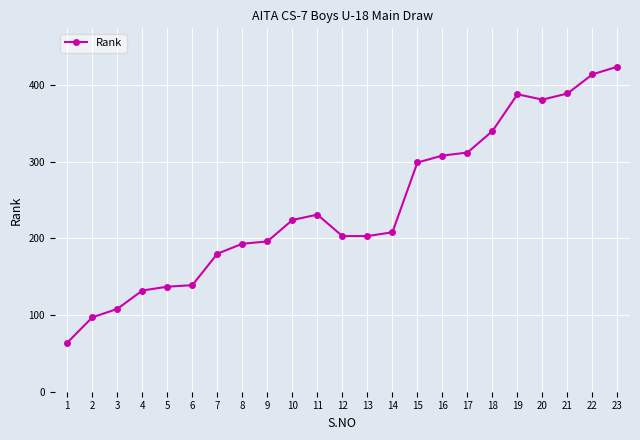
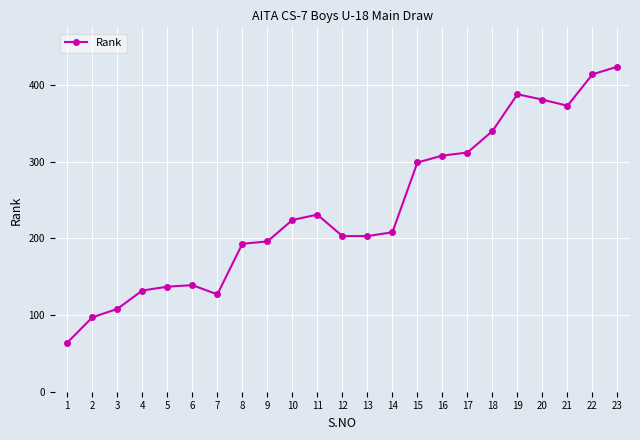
7: 180 -> 130
21: 390 -> 370
